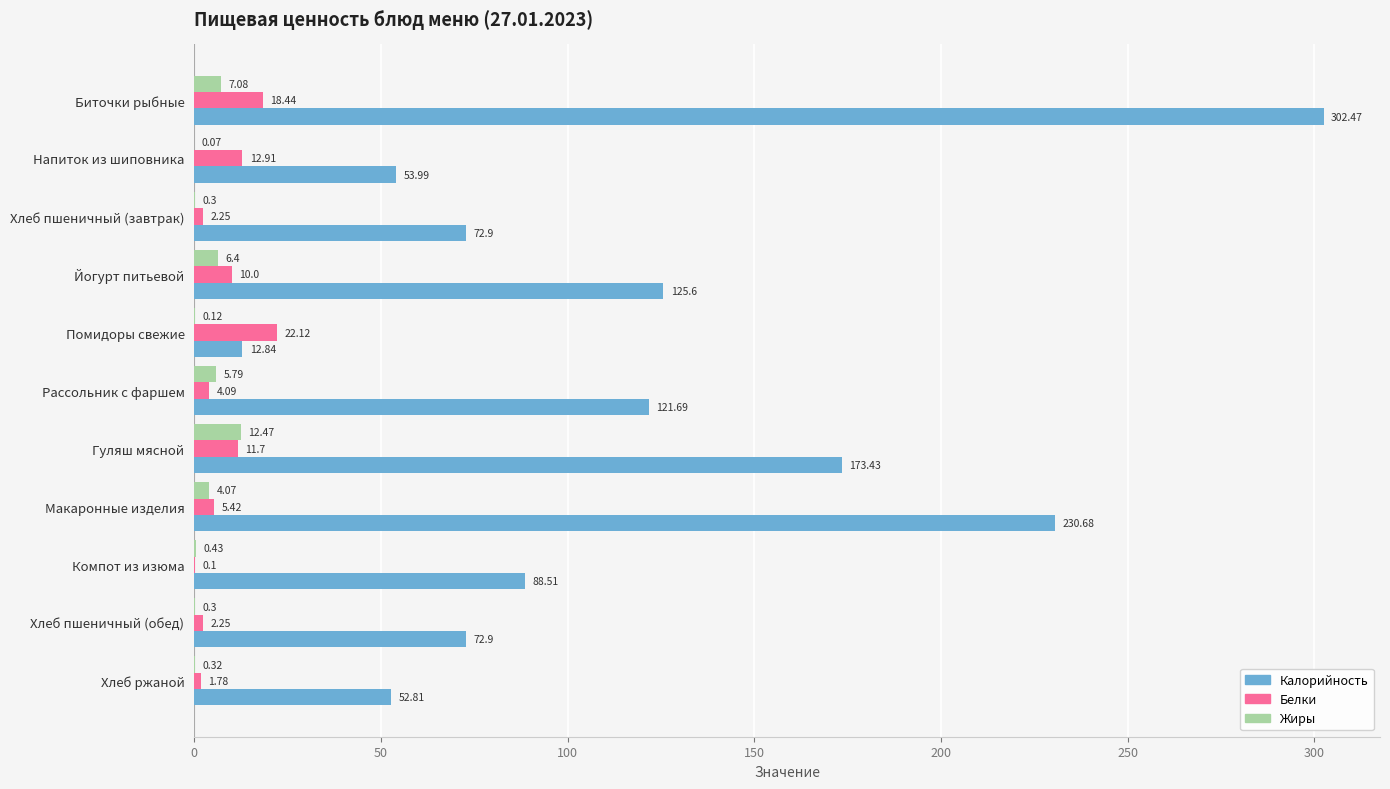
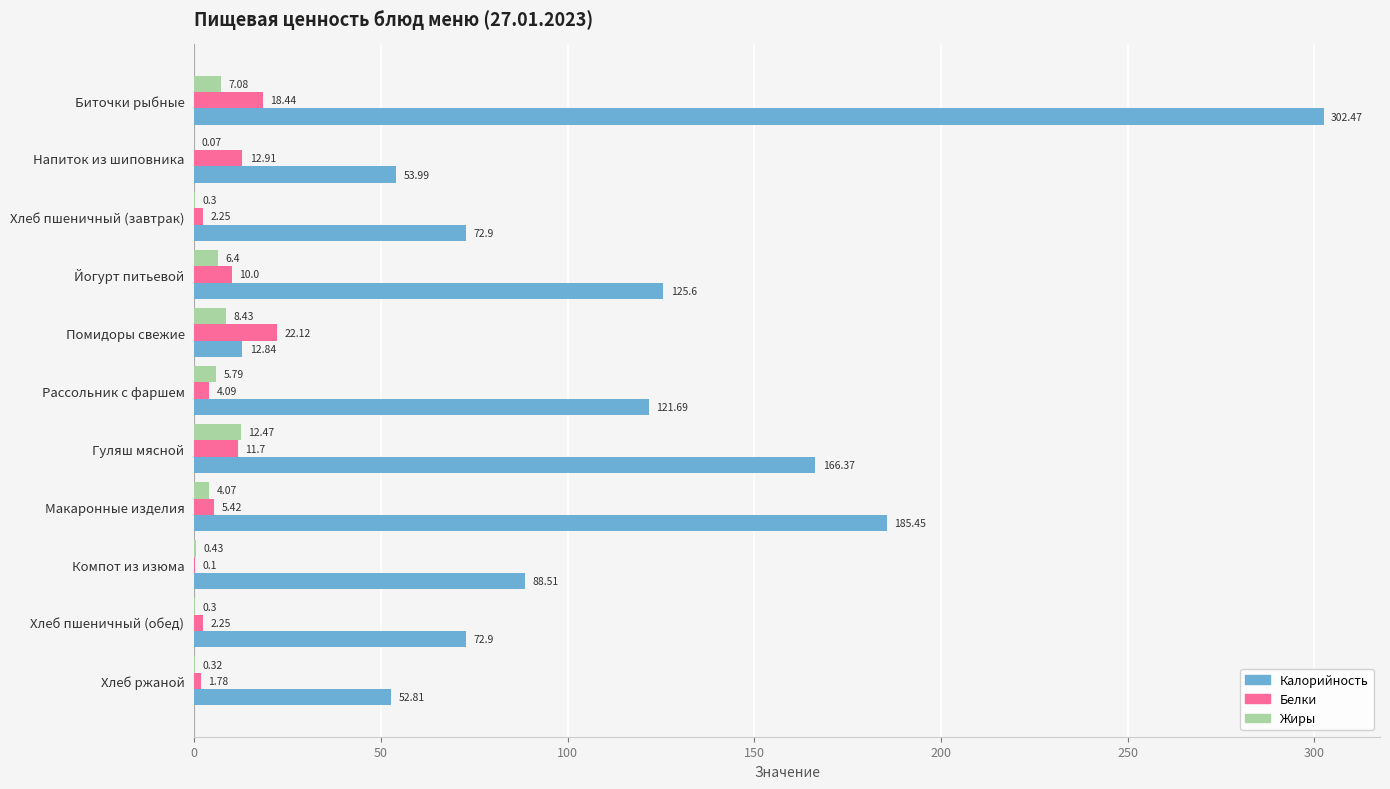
Жиры, Помидоры свежие: 0.12 -> 8.43
Калорийность, Гуляш мясной: 173.43 -> 166.37
Калорийность, Макаронные изделия: 230.68 -> 185.45
